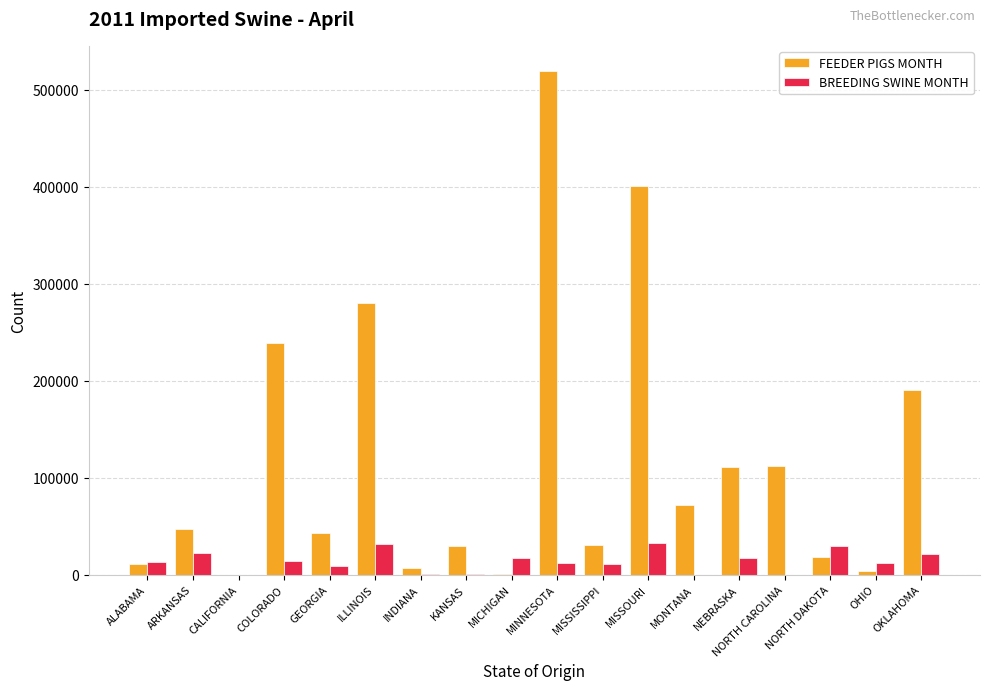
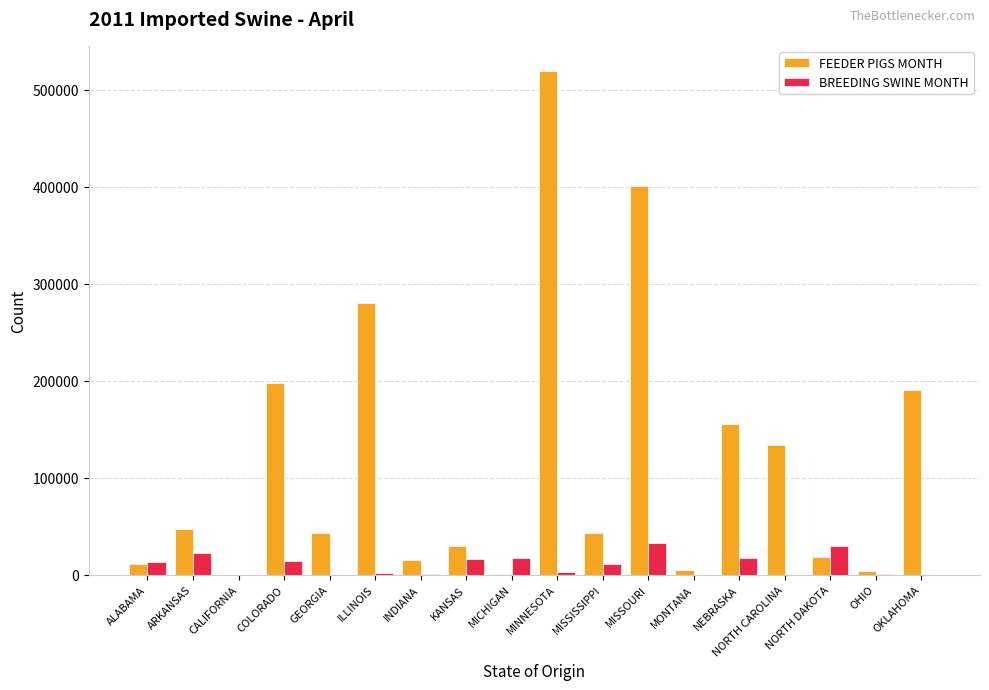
FEEDER PIGS MONTH, COLORADO: 240000 -> 200000
BREEDING SWINE MONTH, GEORGIA: 10000 -> 0
BREEDING SWINE MONTH, ILLINOIS: 30000 -> 0
FEEDER PIGS MONTH, INDIANA: 10000 -> 20000
BREEDING SWINE MONTH, KANSAS: 0 -> 20000
BREEDING SWINE MONTH, MINNESOTA: 10000 -> 0
FEEDER PIGS MONTH, MISSISSIPPI: 30000 -> 40000
FEEDER PIGS MONTH, MONTANA: 70000 -> 10000
FEEDER PIGS MONTH, NEBRASKA: 110000 -> 160000
FEEDER PIGS MONTH, NORTH CAROLINA: 110000 -> 130000
BREEDING SWINE MONTH, OHIO: 10000 -> 0
BREEDING SWINE MONTH, OKLAHOMA: 20000 -> 0
